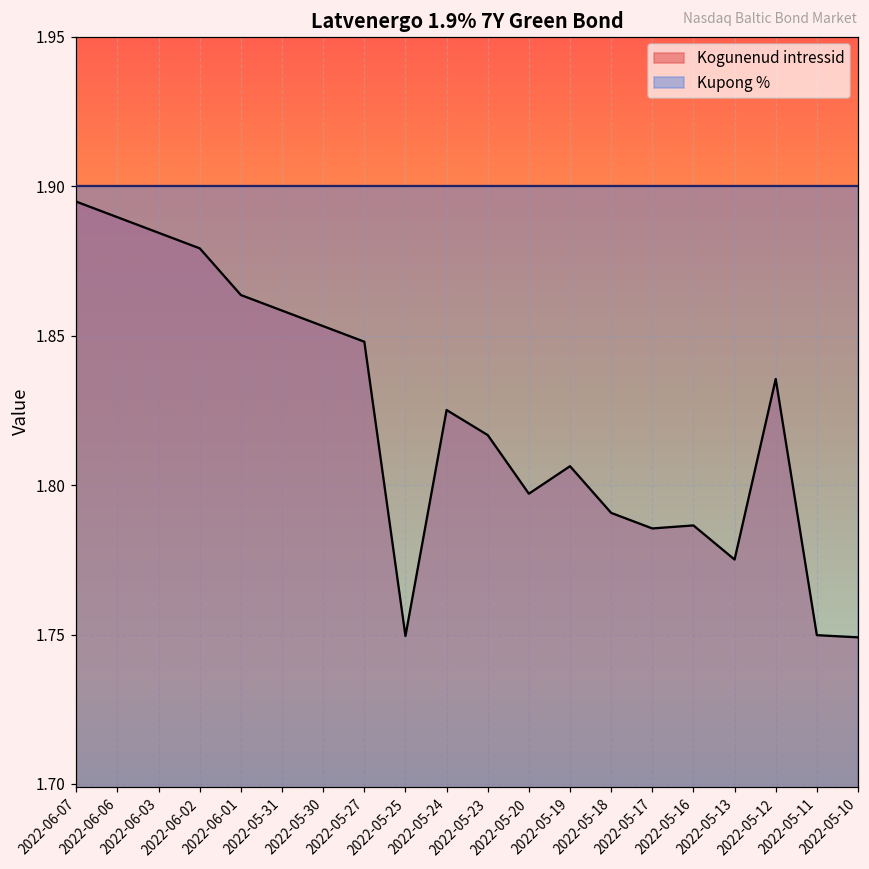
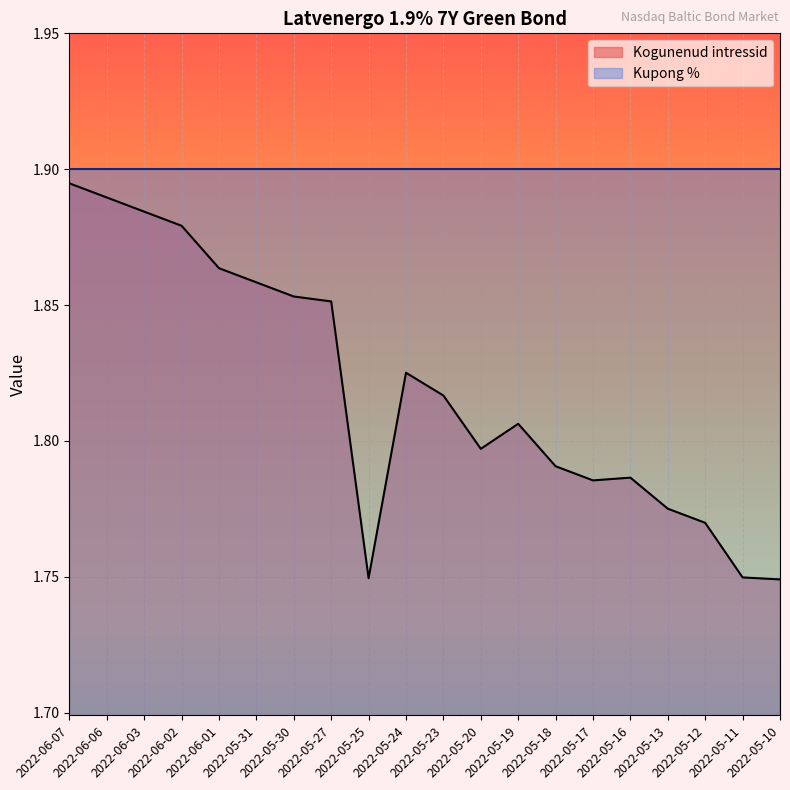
Kogunenud intressid, 2022-05-27: 1.848 -> 1.851
Kogunenud intressid, 2022-05-12: 1.835 -> 1.770
